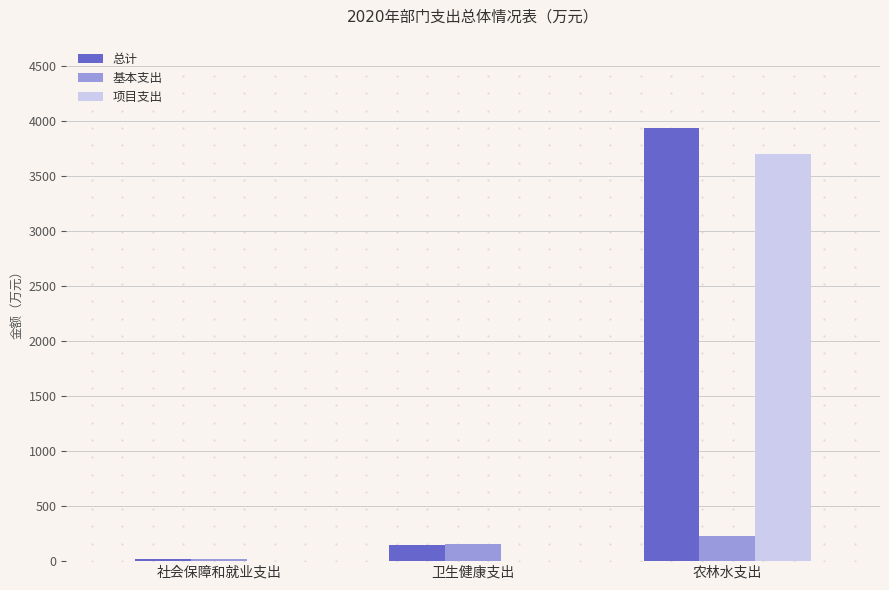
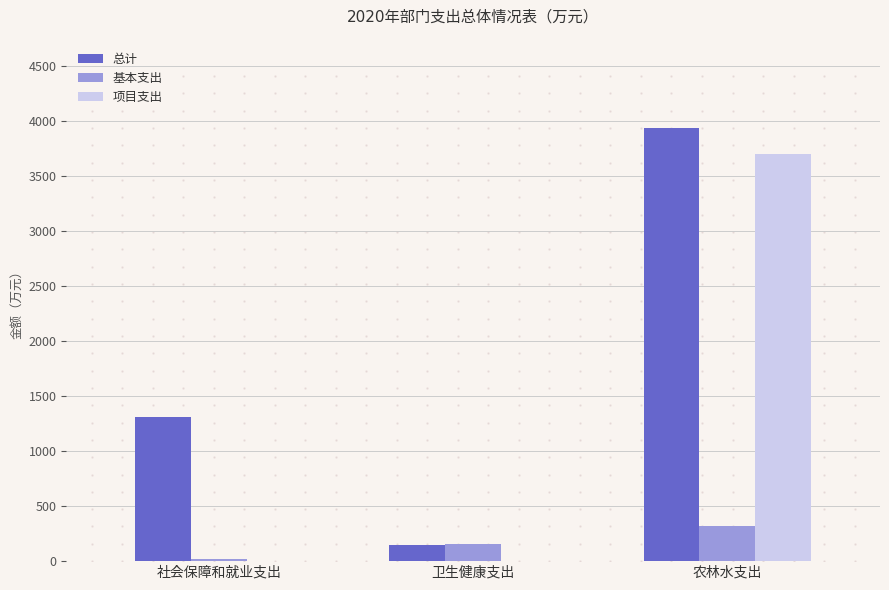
总计, 社会保障和就业支出: 20 -> 1310
基本支出, 农林水支出: 230 -> 320
